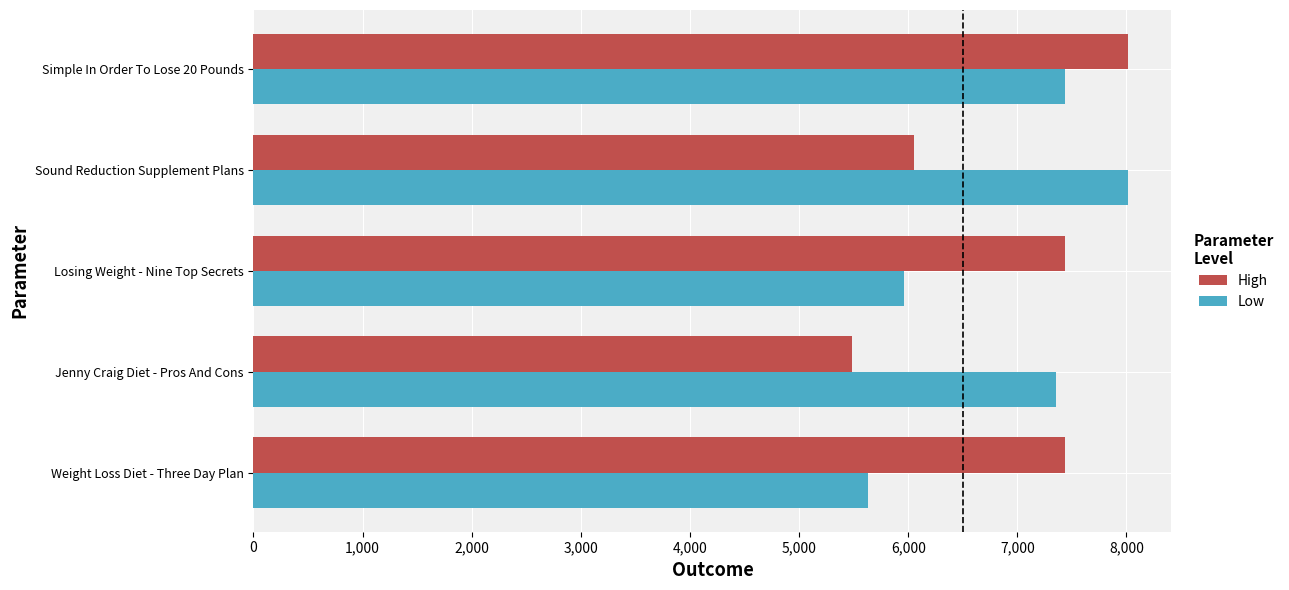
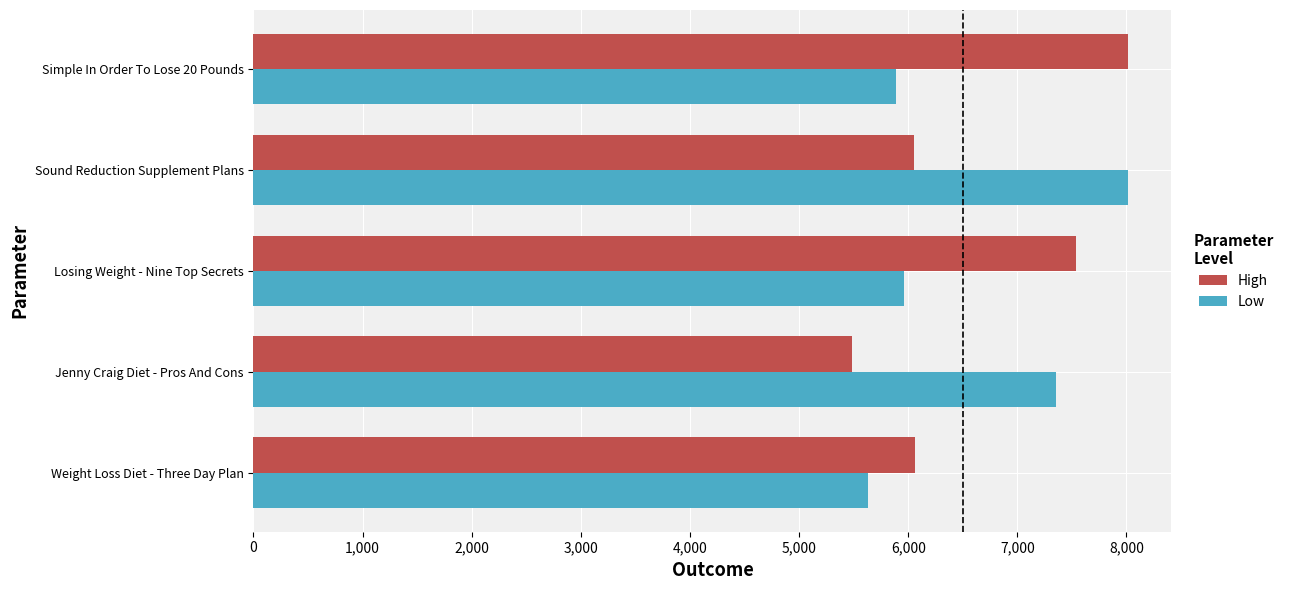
Low, Simple In Order To Lose 20 Pounds: 7,440 -> 5,890
High, Losing Weight - Nine Top Secrets: 7,440 -> 7,540
High, Weight Loss Diet - Three Day Plan: 7,430 -> 6,060
